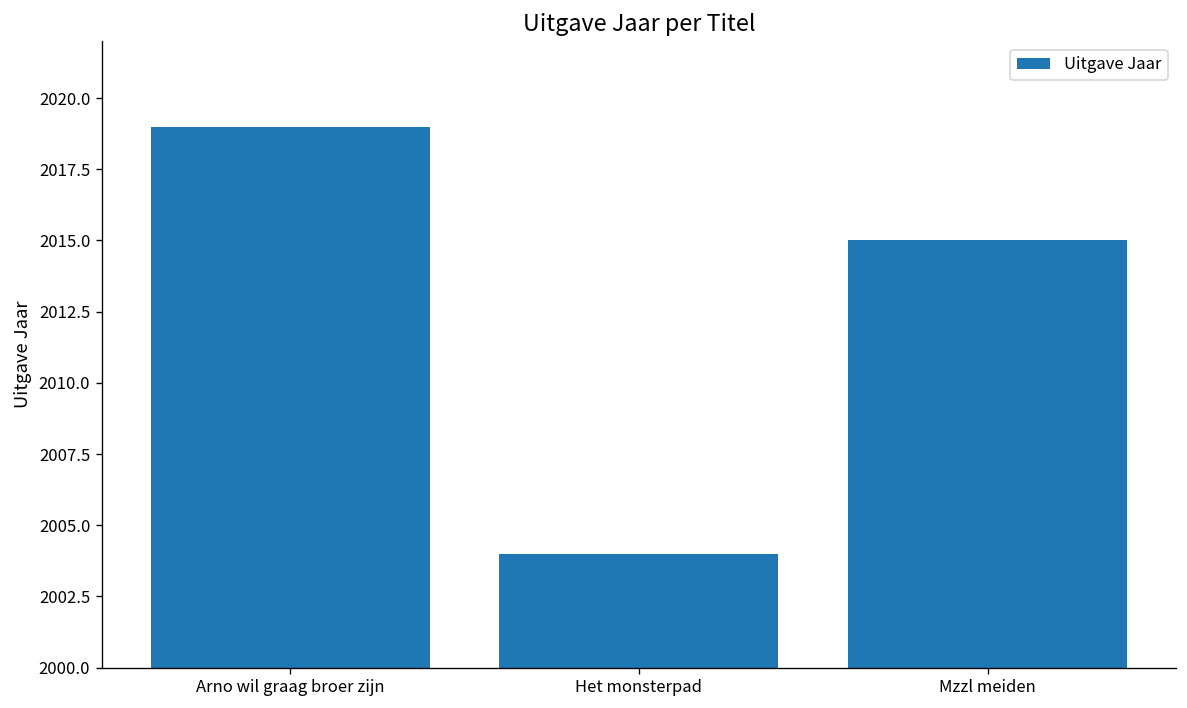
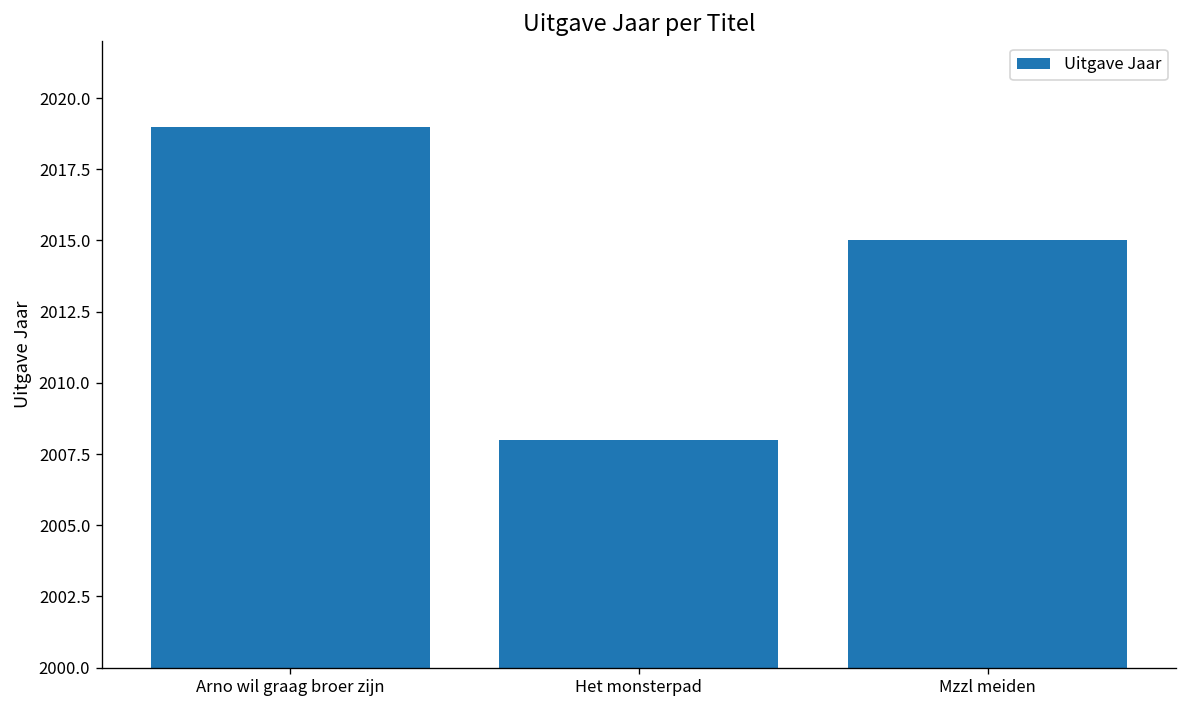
Het monsterpad: 2004 -> 2008
